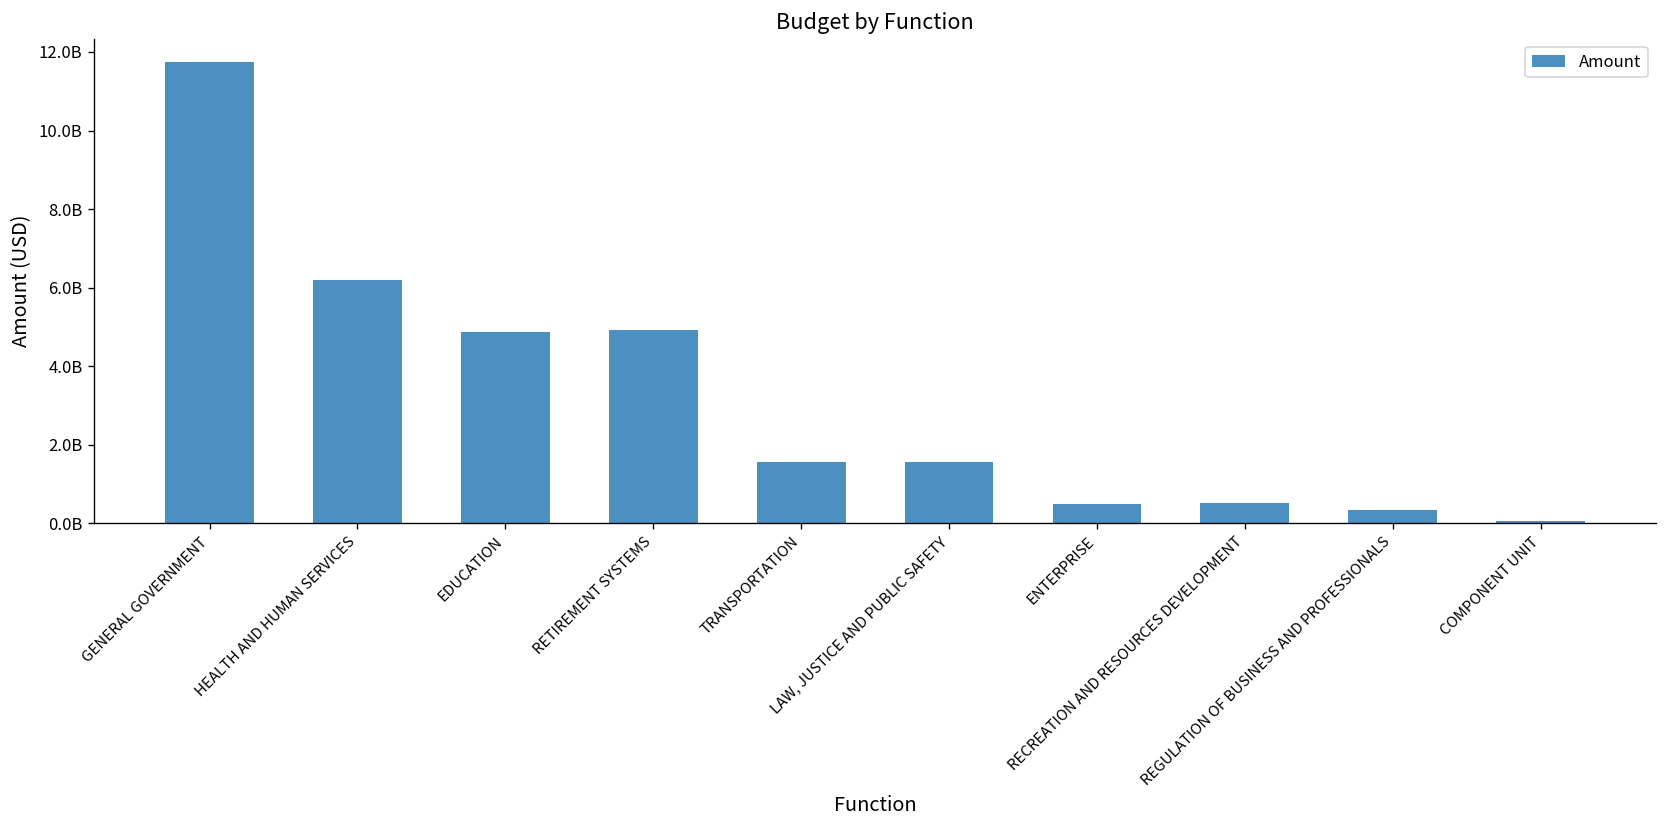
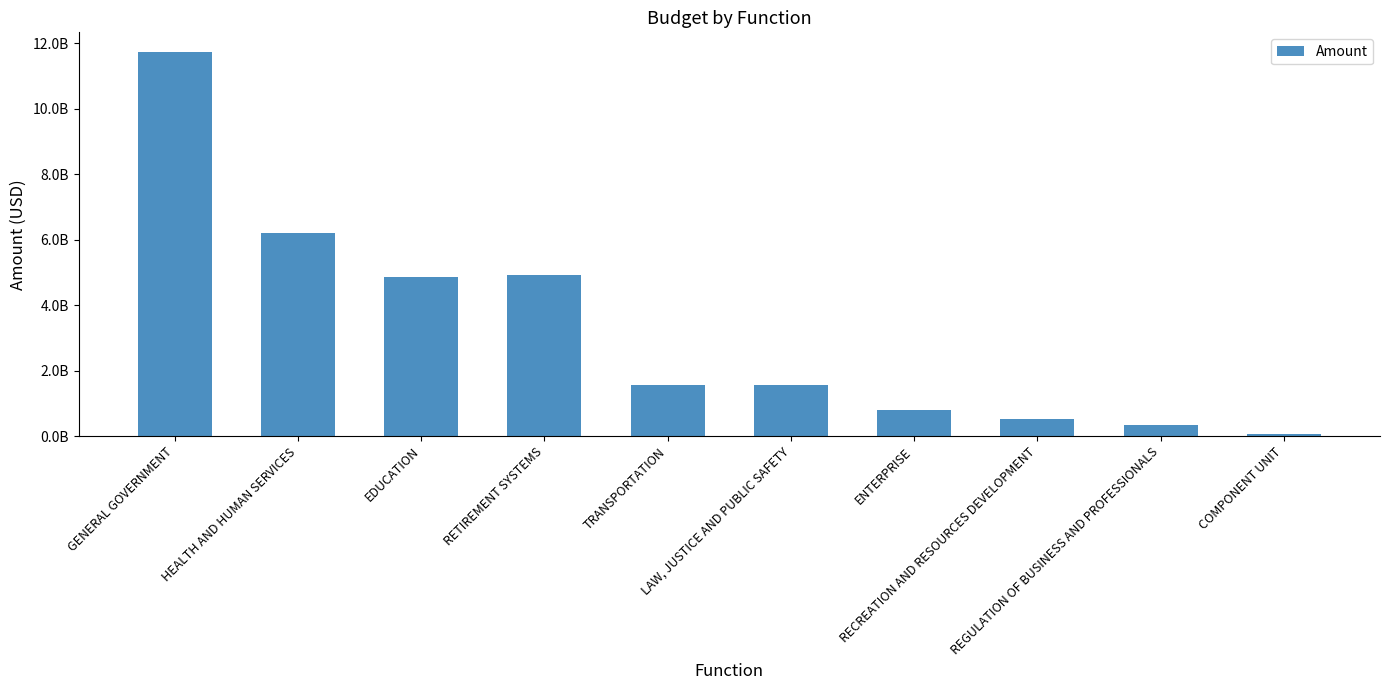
ENTERPRISE: 500000000 -> 800000000
